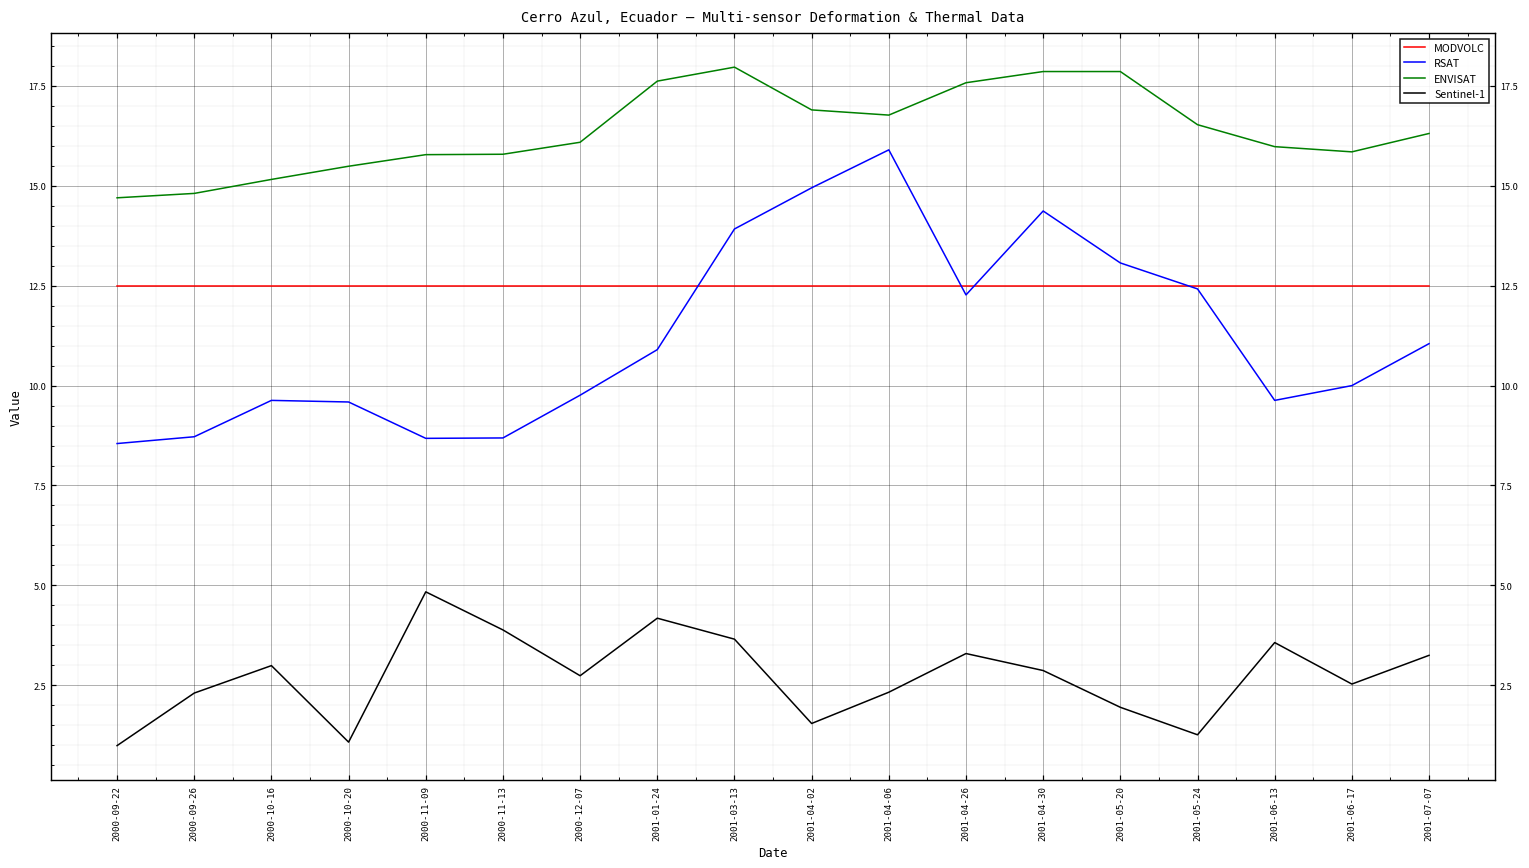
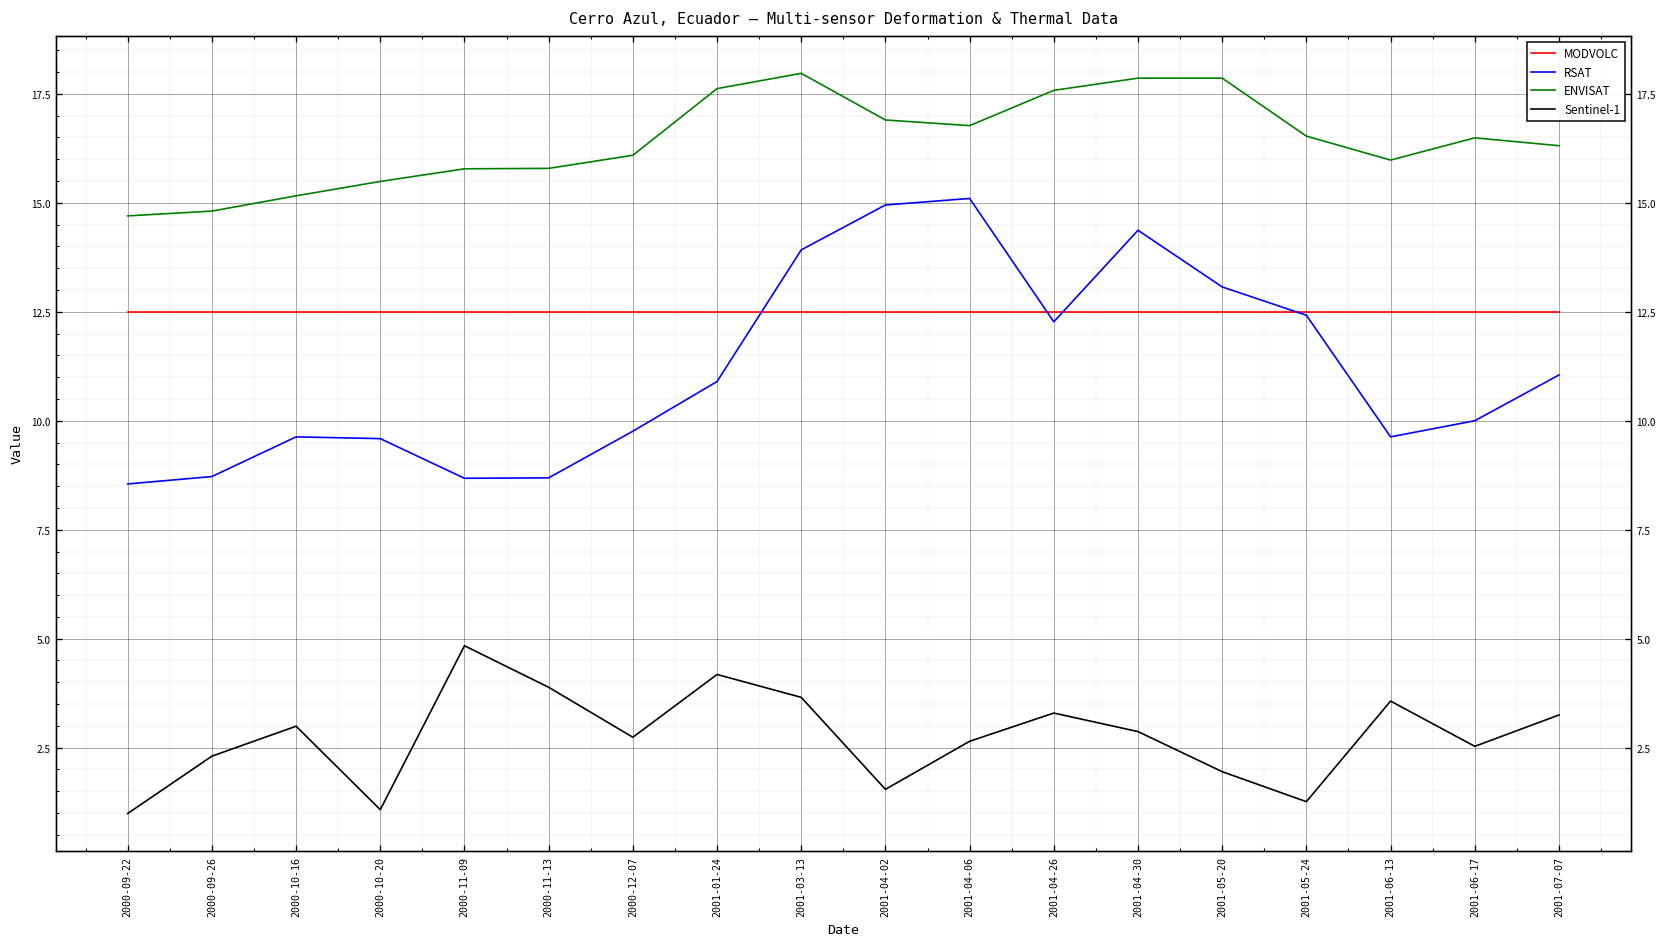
RSAT, 2001-04-06: 15.9 -> 15.1
Sentinel-1, 2001-04-06: 2.3 -> 2.6
ENVISAT, 2001-06-17: 15.9 -> 16.5
